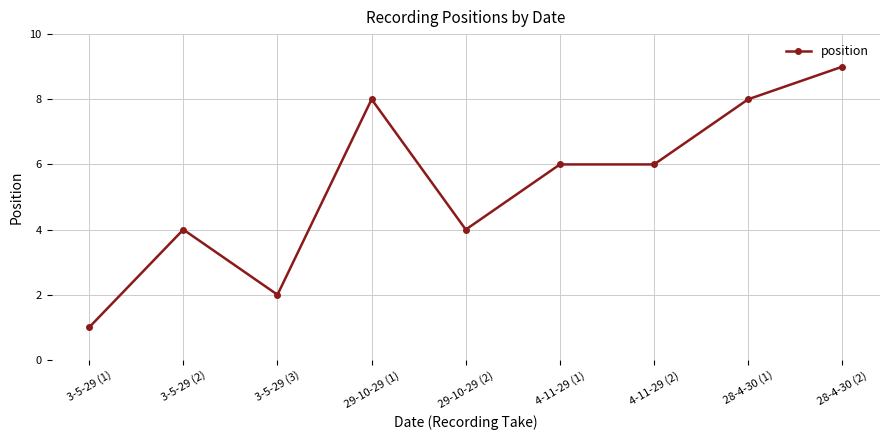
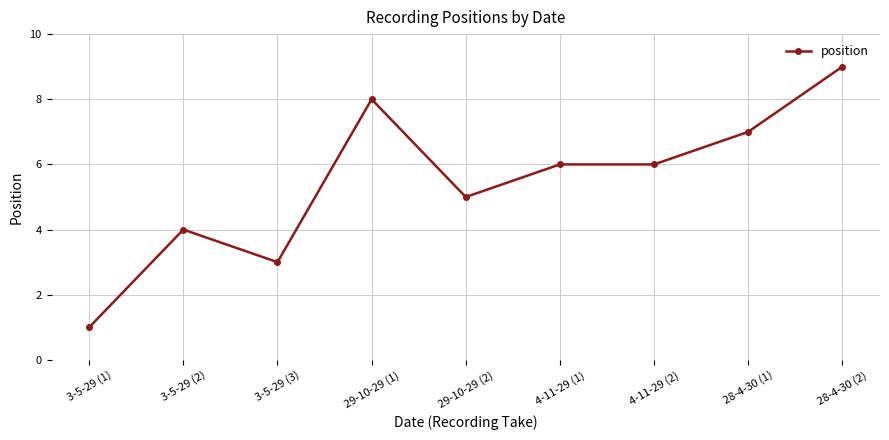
3-5-29 (3): 2 -> 3
29-10-29 (2): 4 -> 5
28-4-30 (1): 8 -> 7
